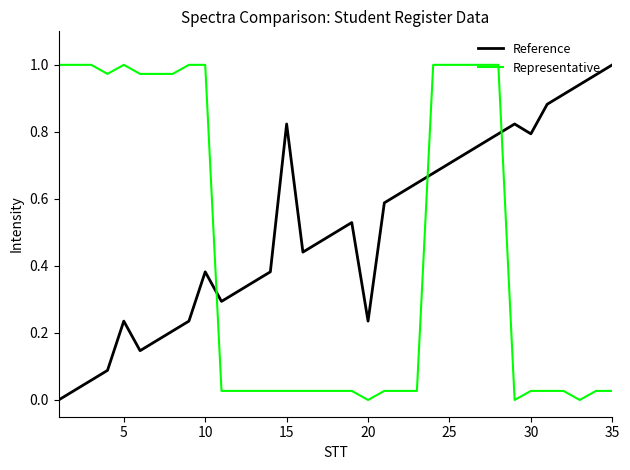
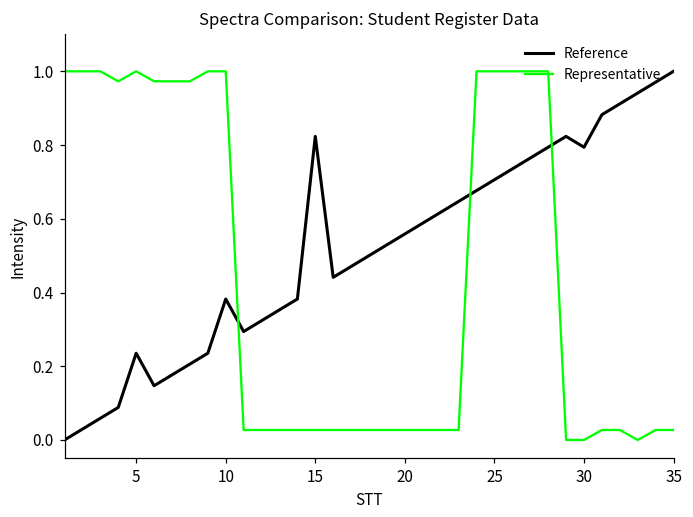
Reference, 20: 0.24 -> 0.56
Representative, 20: 0.00 -> 0.03
Representative, 30: 0.03 -> 0.00
